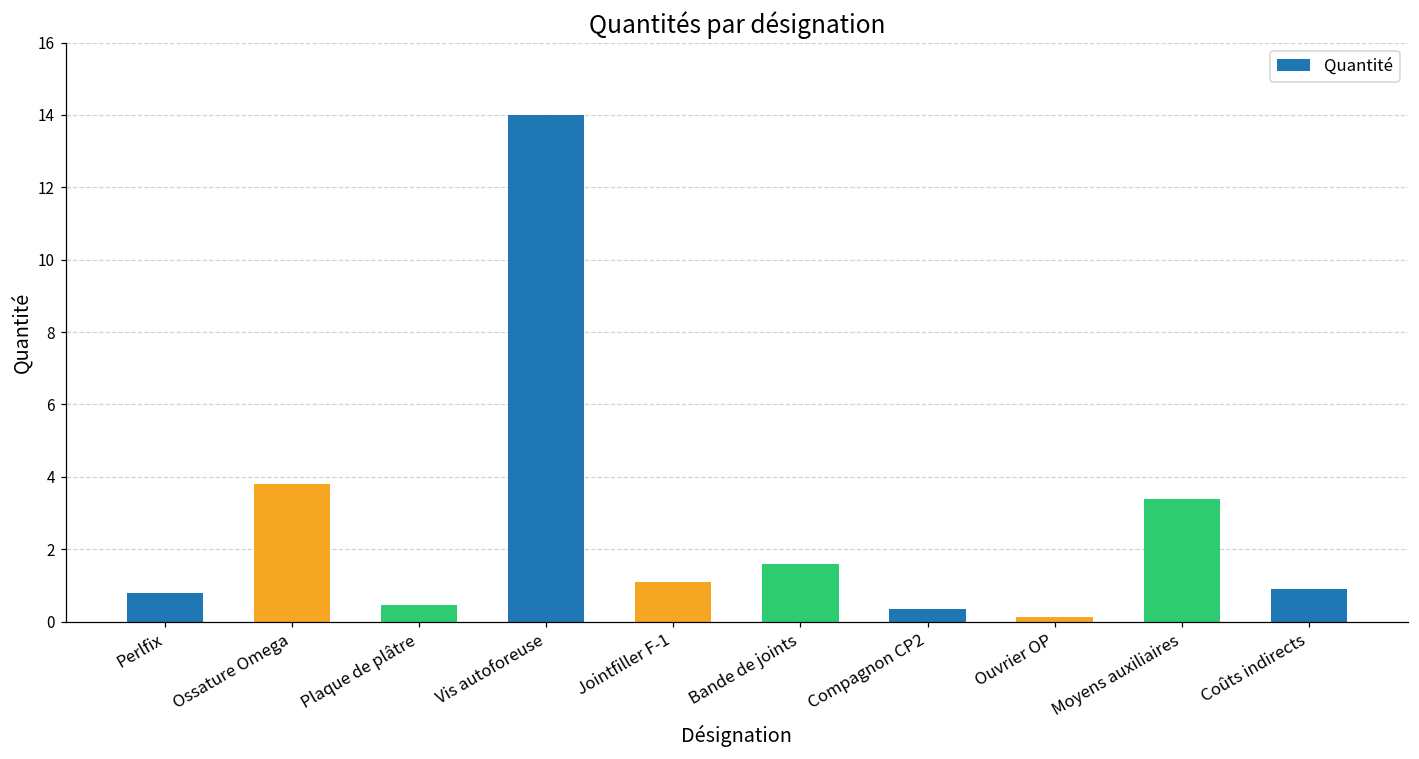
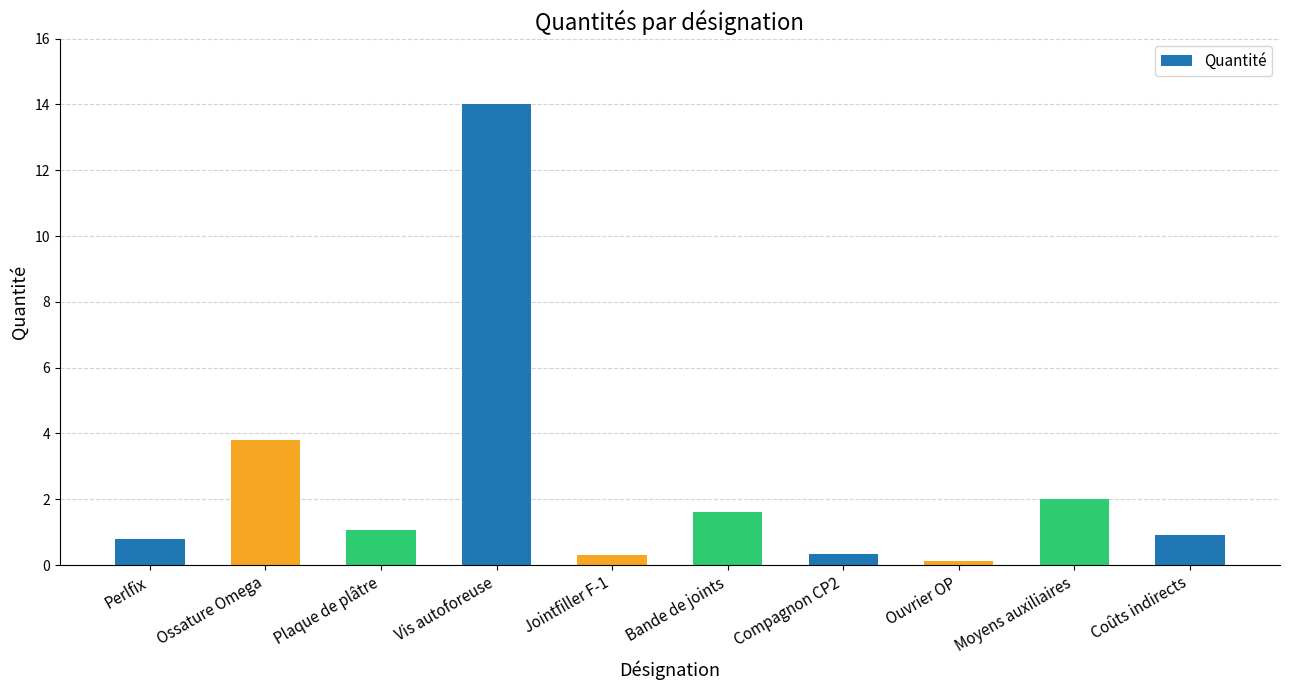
Plaque de plâtre: 0.5 -> 1.1
Jointfiller F-1: 1.1 -> 0.3
Moyens auxiliaires: 3.4 -> 2.0
